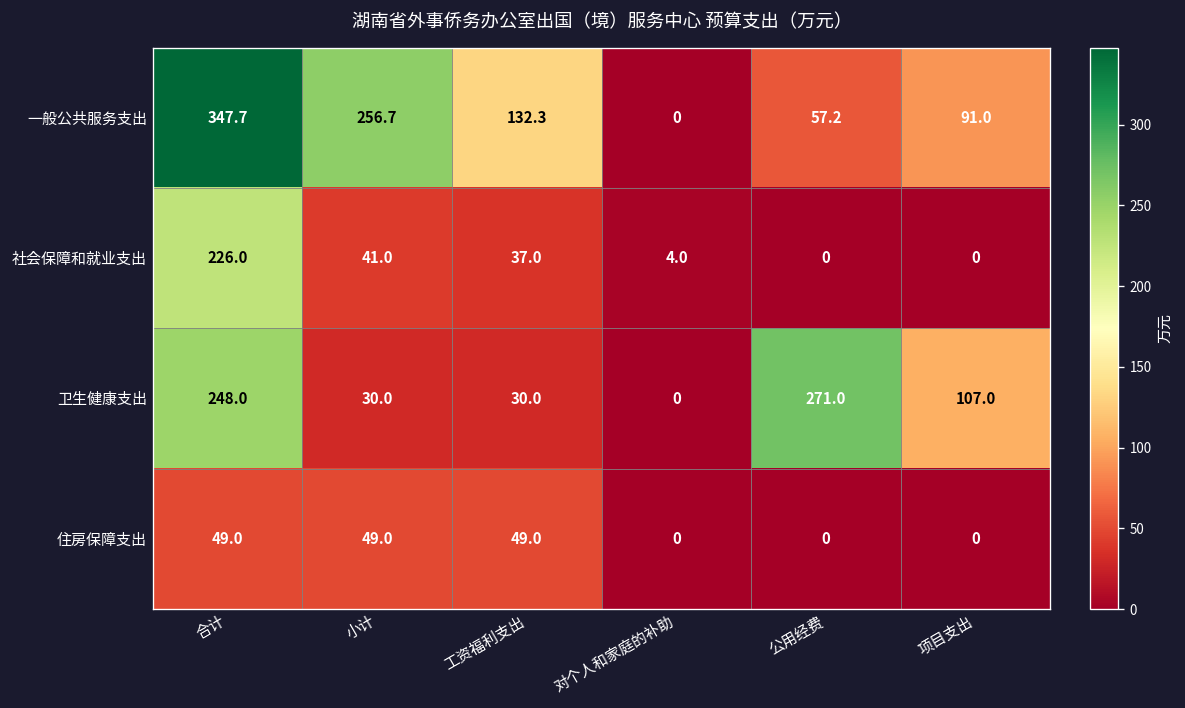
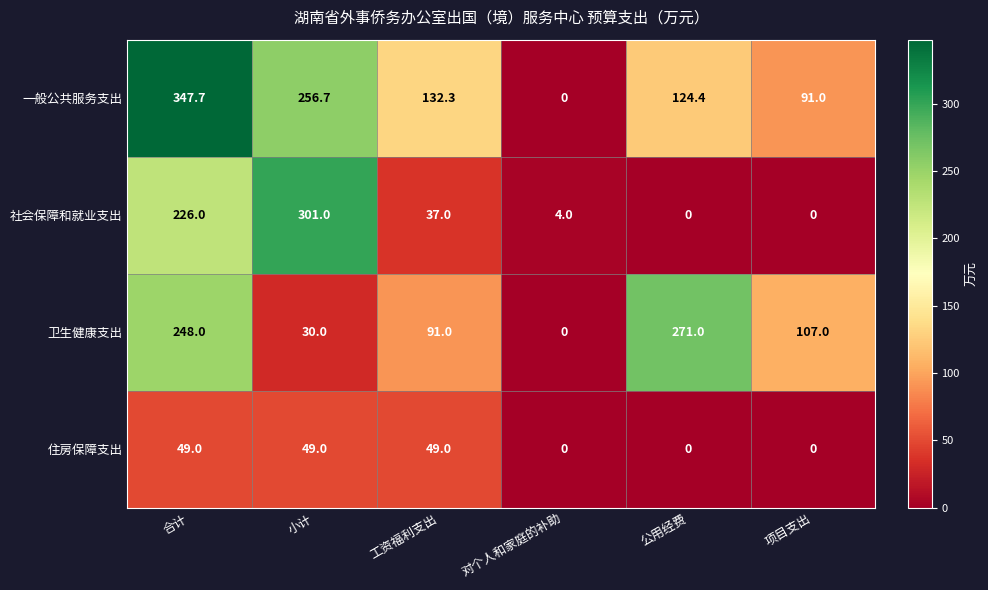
一般公共服务支出, 公用经费: 57.2 -> 124.4
社会保障和就业支出, 小计: 41.0 -> 301.0
卫生健康支出, 工资福利支出: 30.0 -> 91.0
